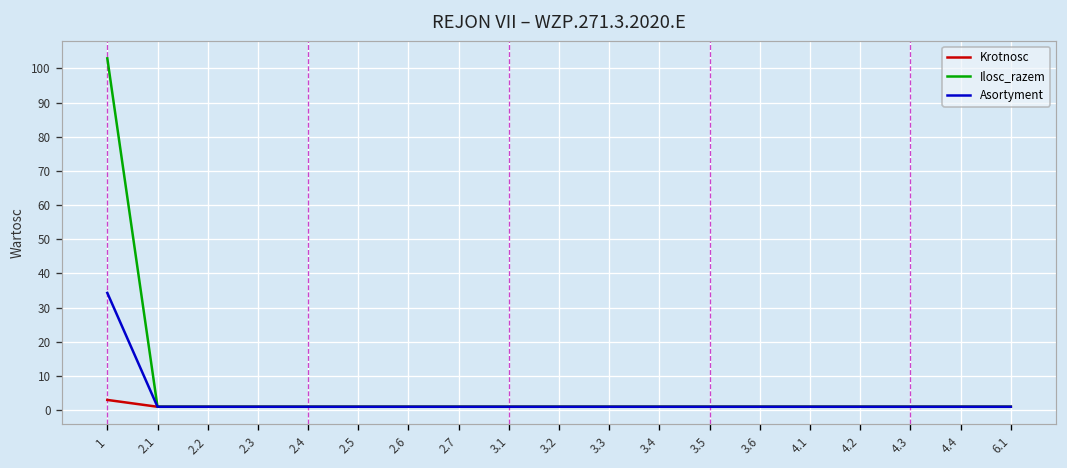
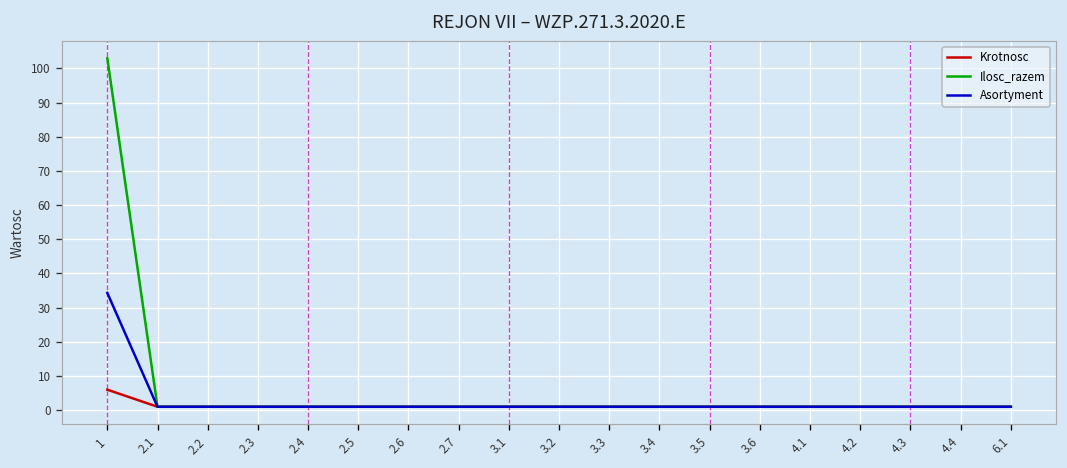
Krotnosc, 1: 3 -> 6
